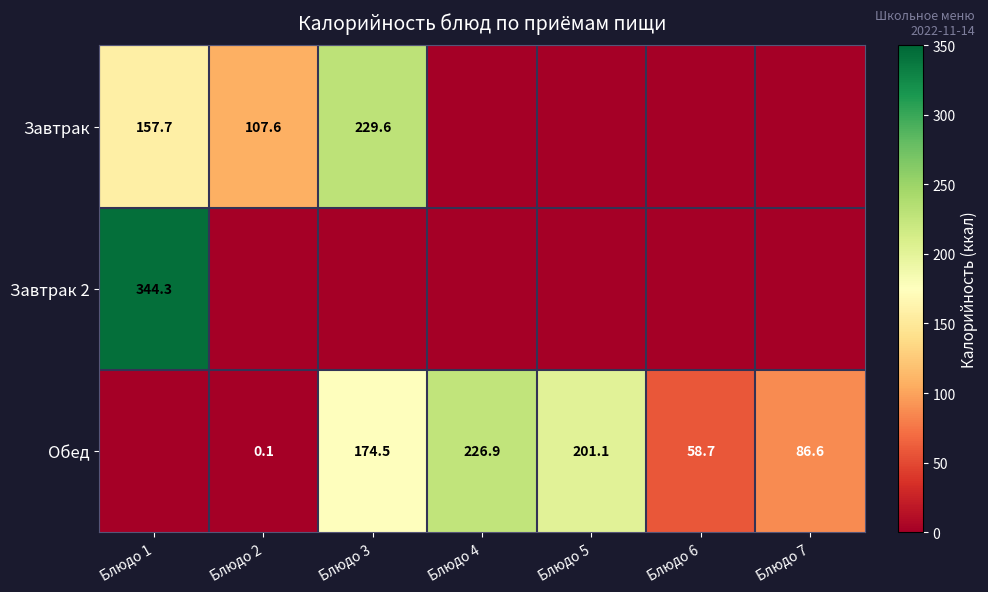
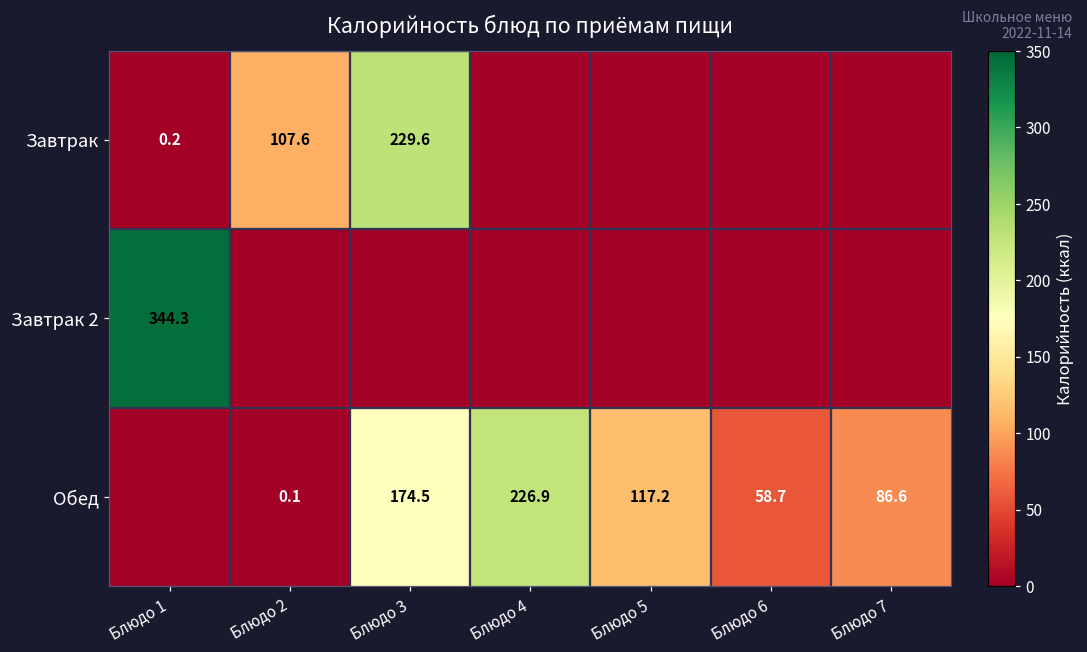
Завтрак, Блюдо 1: 157.7 -> 0.2
Обед, Блюдо 5: 201.1 -> 117.2
